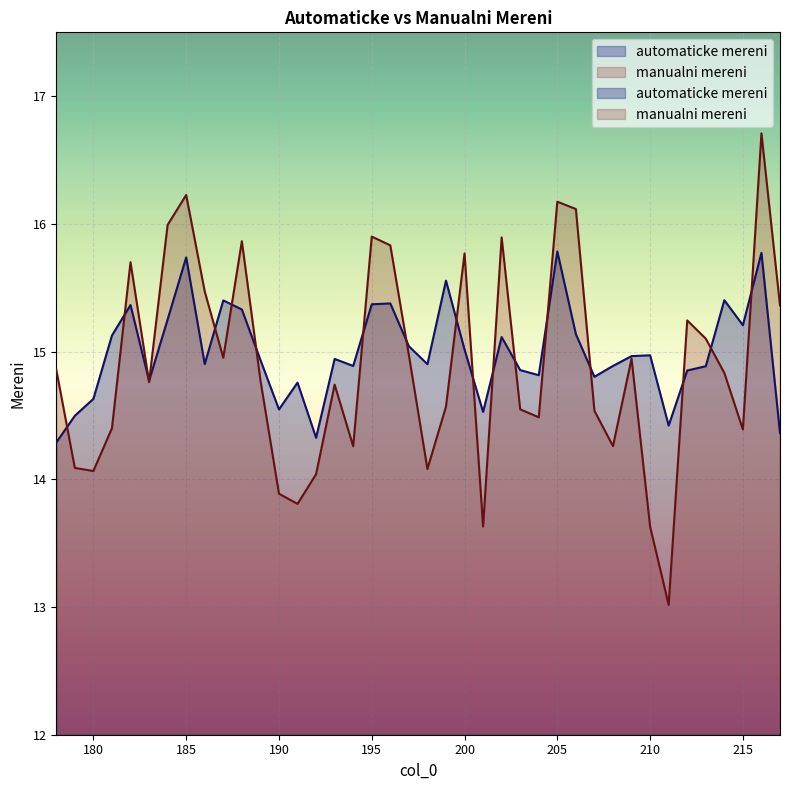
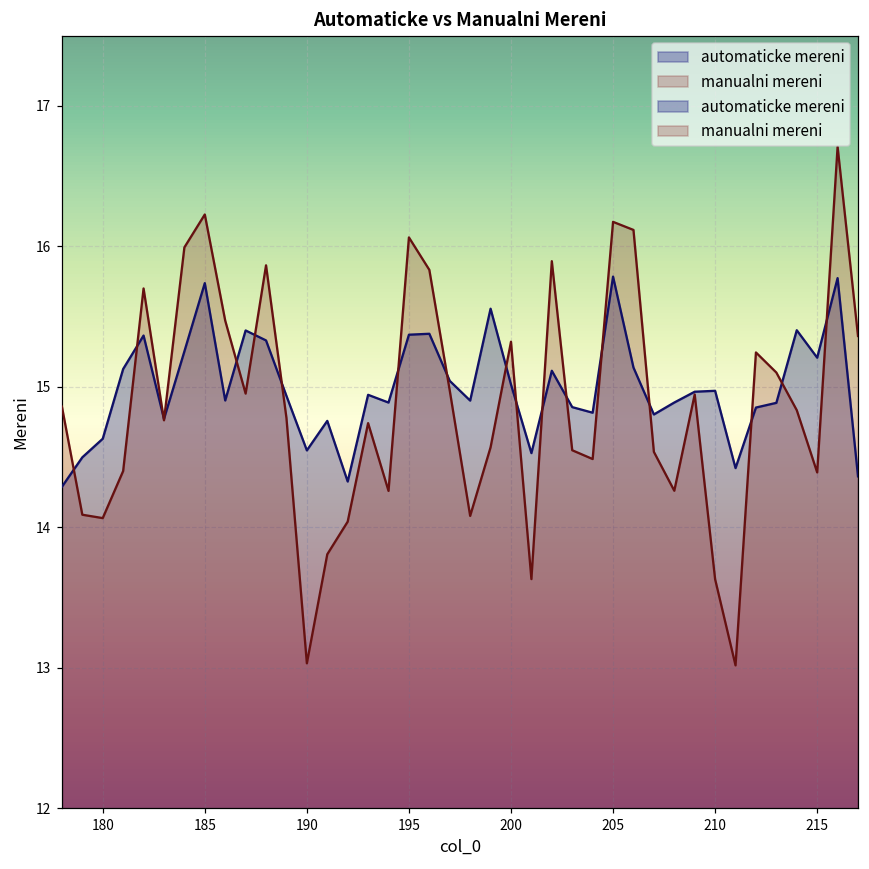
manualni mereni, 190: 13.89 -> 13.03
manualni mereni, 195: 15.90 -> 16.06
manualni mereni, 200: 15.77 -> 15.32
